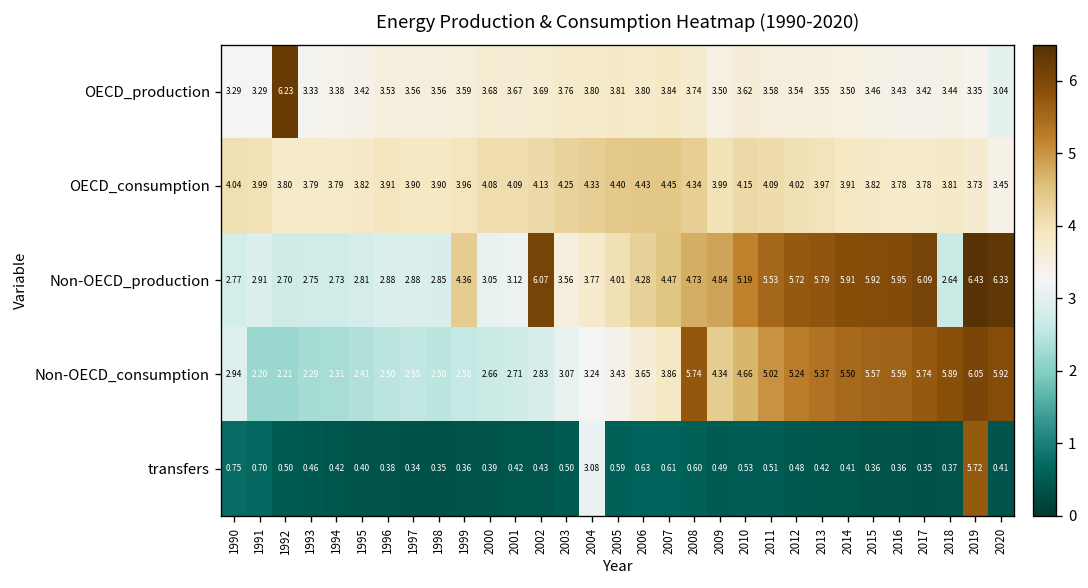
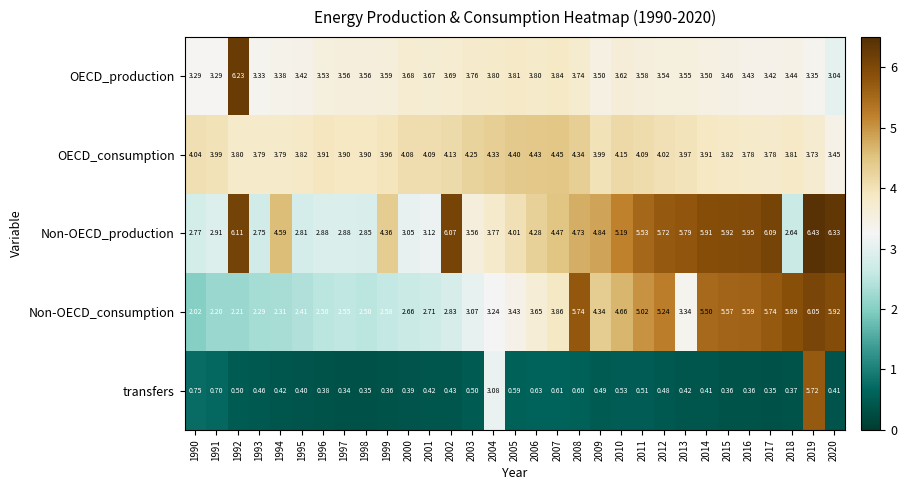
Non-OECD_production, 1992: 2.70 -> 6.11
Non-OECD_production, 1994: 2.73 -> 4.59
Non-OECD_consumption, 1990: 2.94 -> 2.02
Non-OECD_consumption, 2013: 5.37 -> 3.34
